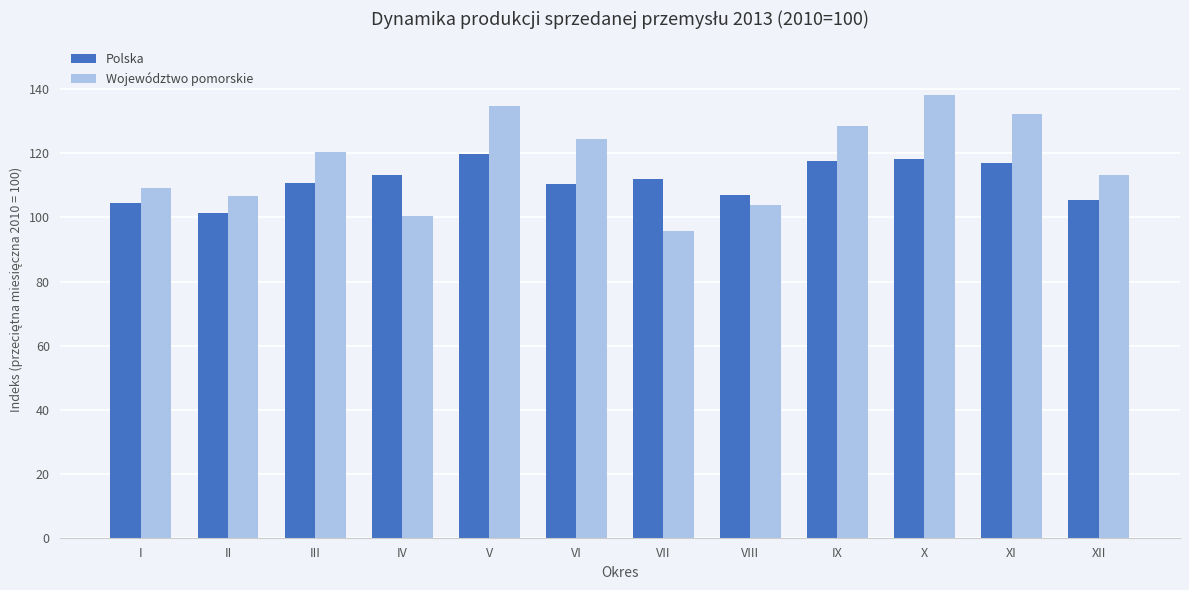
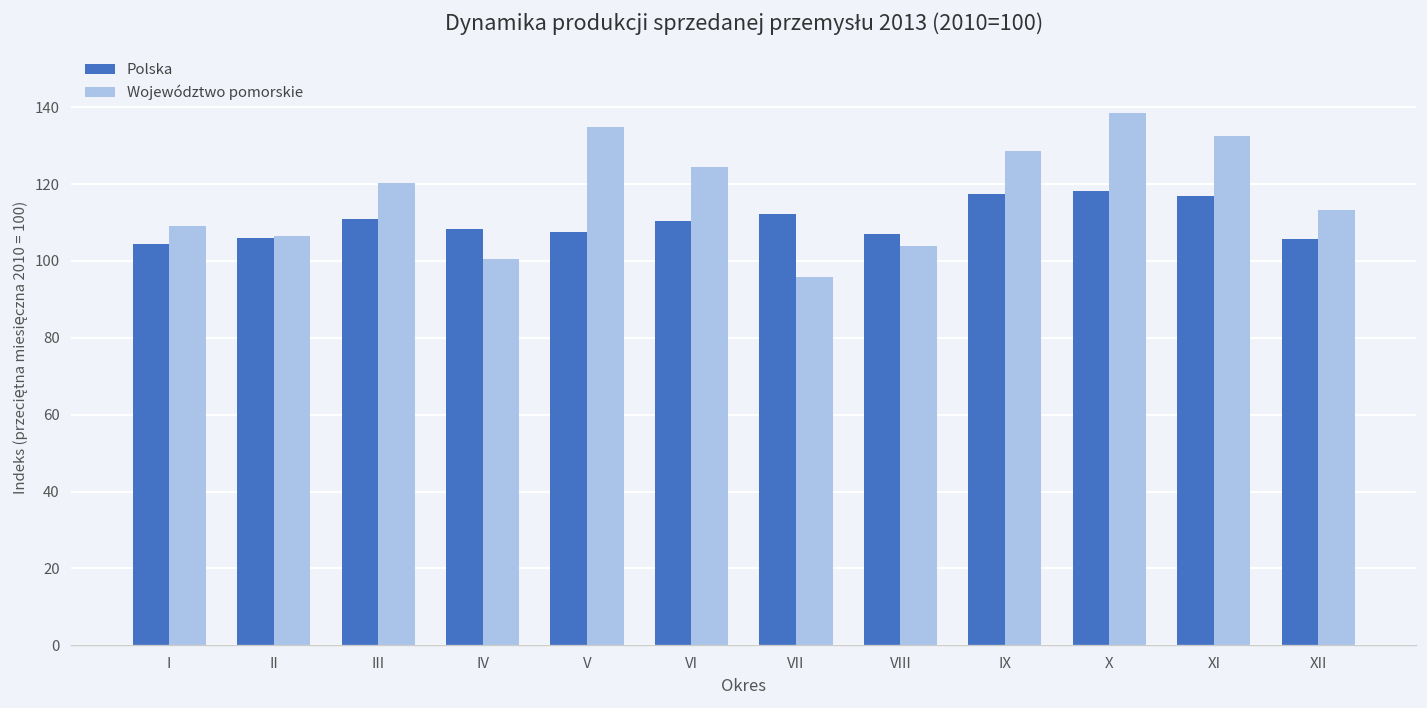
Polska, II: 101 -> 106
Polska, IV: 113 -> 108
Polska, V: 120 -> 108
